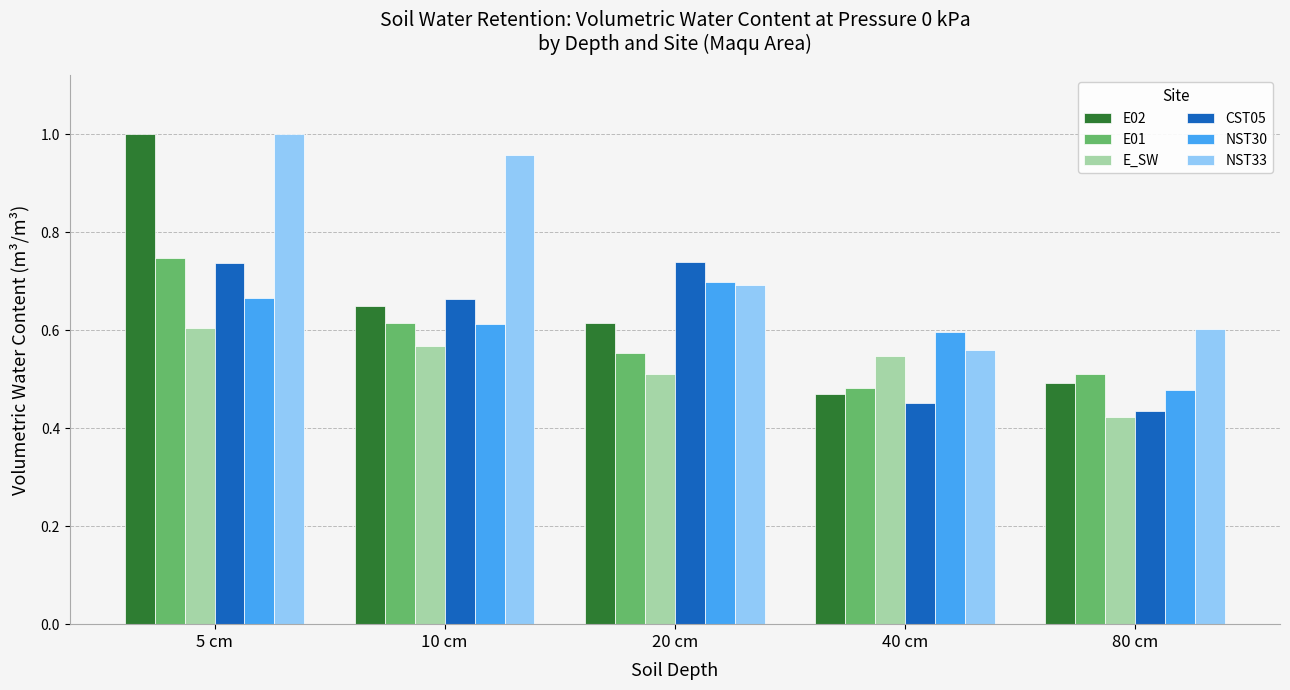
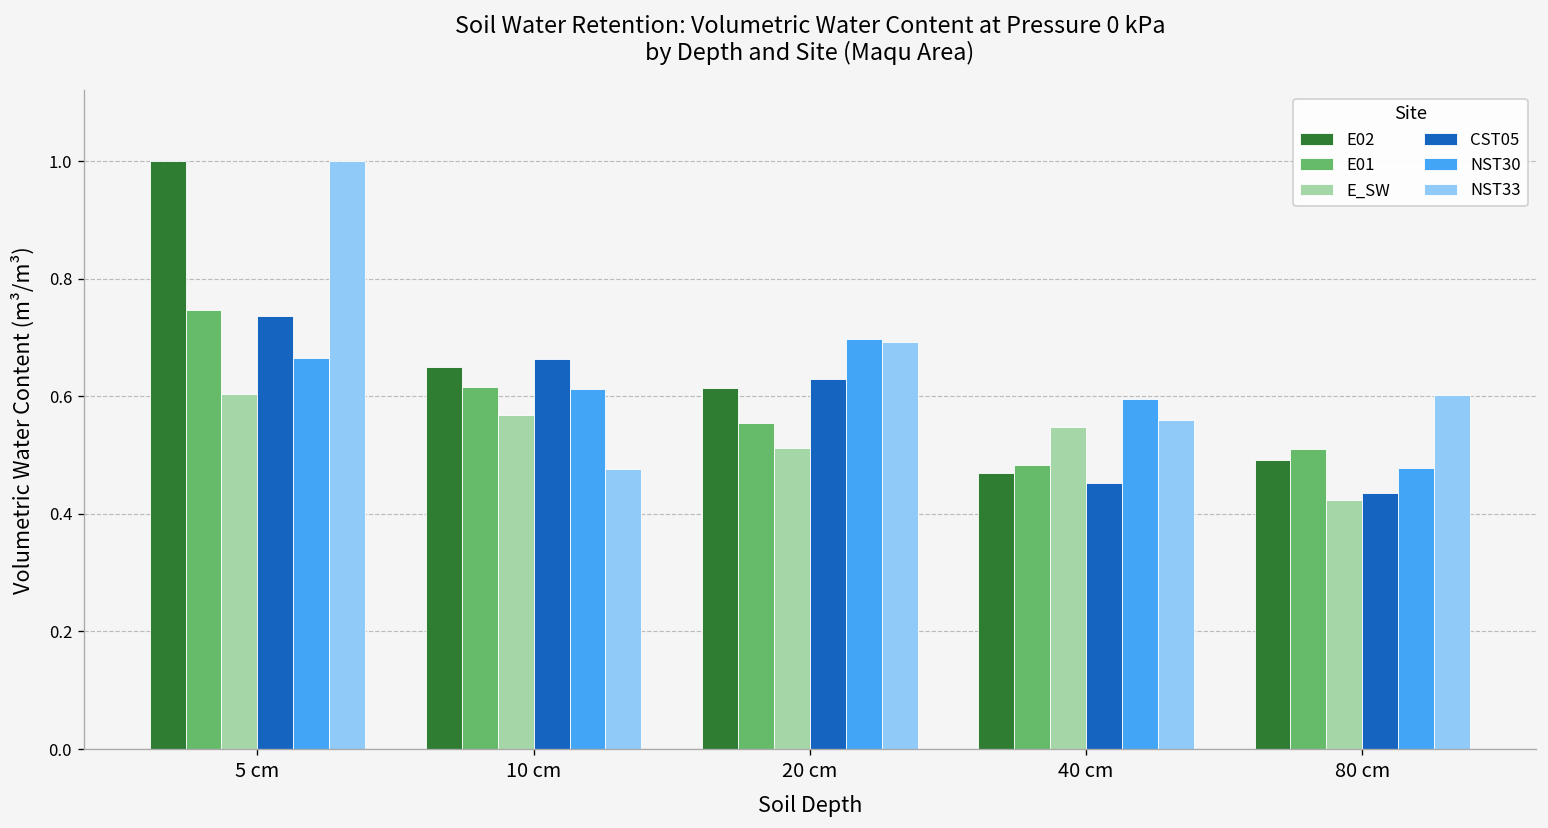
NST33, 10 cm: 0.96 -> 0.48
CST05, 20 cm: 0.74 -> 0.63
